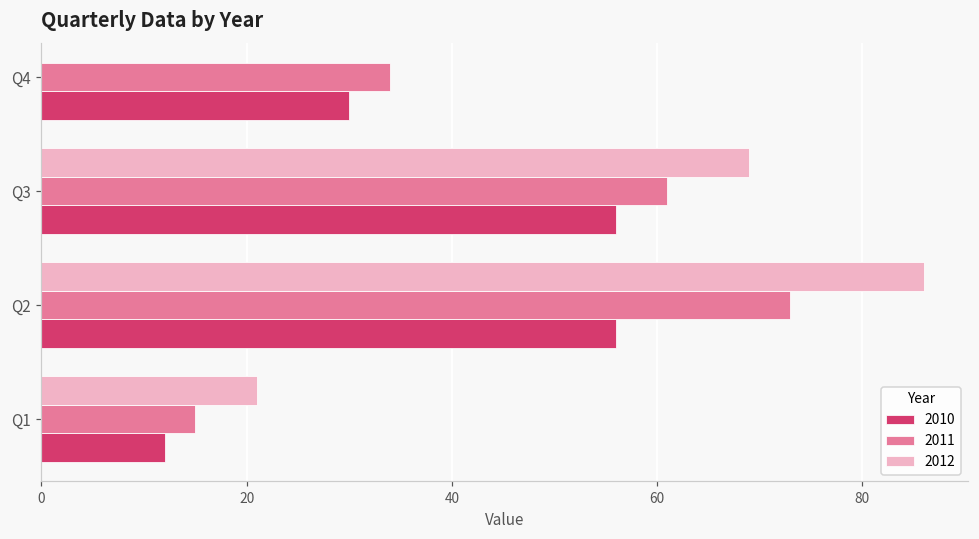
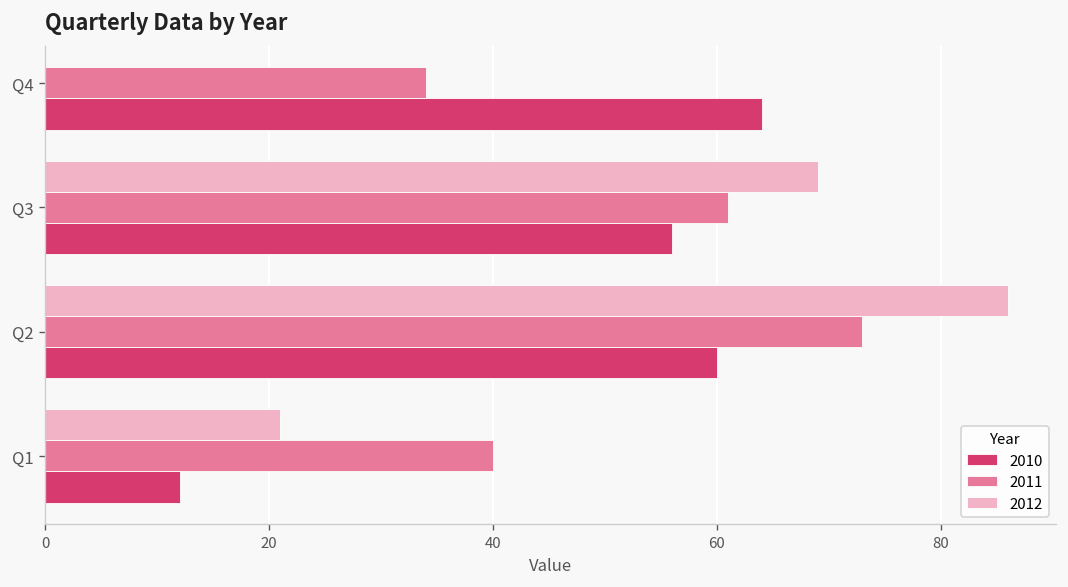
2010, Q4: 30 -> 64
2010, Q2: 56 -> 60
2011, Q1: 15 -> 40
